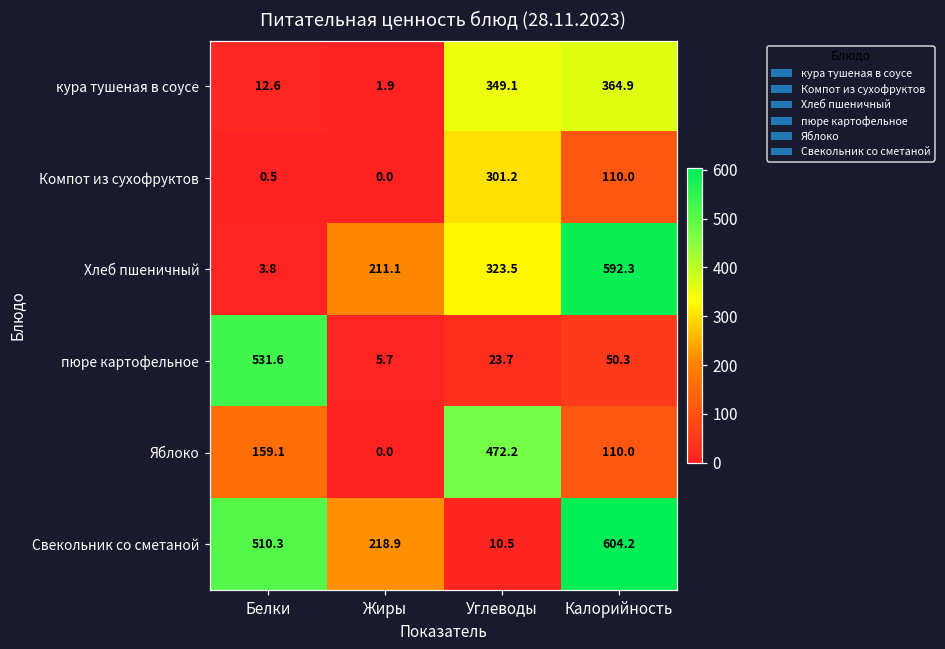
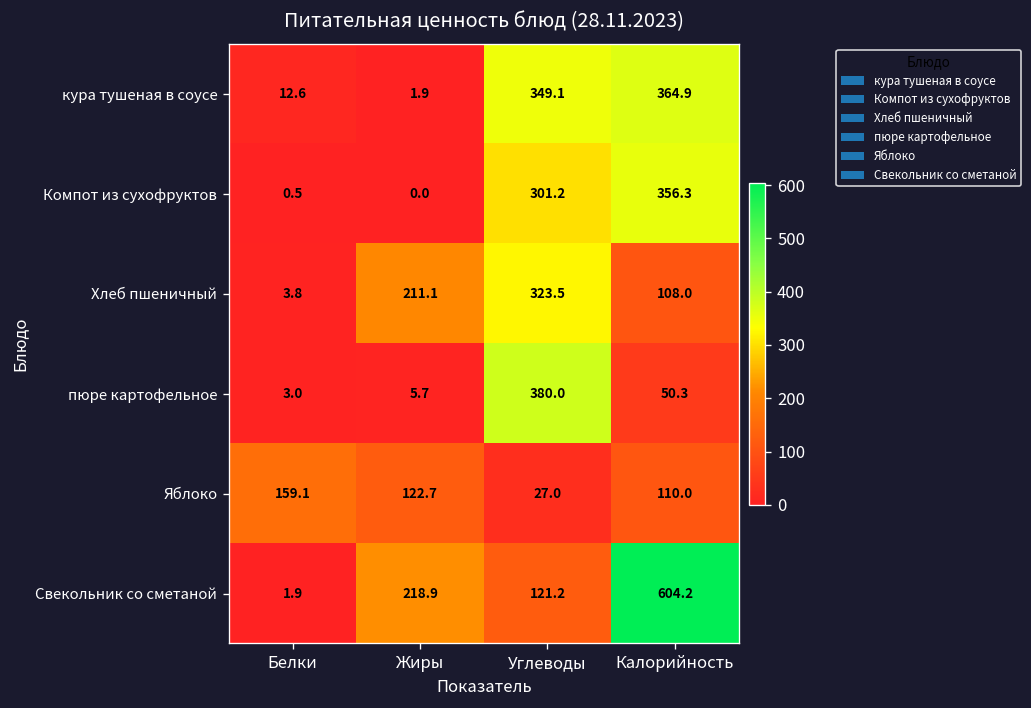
Компот из сухофруктов, Калорийность: 110.0 -> 356.3
Хлеб пшеничный, Калорийность: 592.3 -> 108.0
пюре картофельное, Белки: 531.6 -> 3.0
пюре картофельное, Углеводы: 23.7 -> 380.0
Яблоко, Жиры: 0.0 -> 122.7
Яблоко, Углеводы: 472.2 -> 27.0
Свекольник со сметаной, Белки: 510.3 -> 1.9
Свекольник со сметаной, Углеводы: 10.5 -> 121.2
